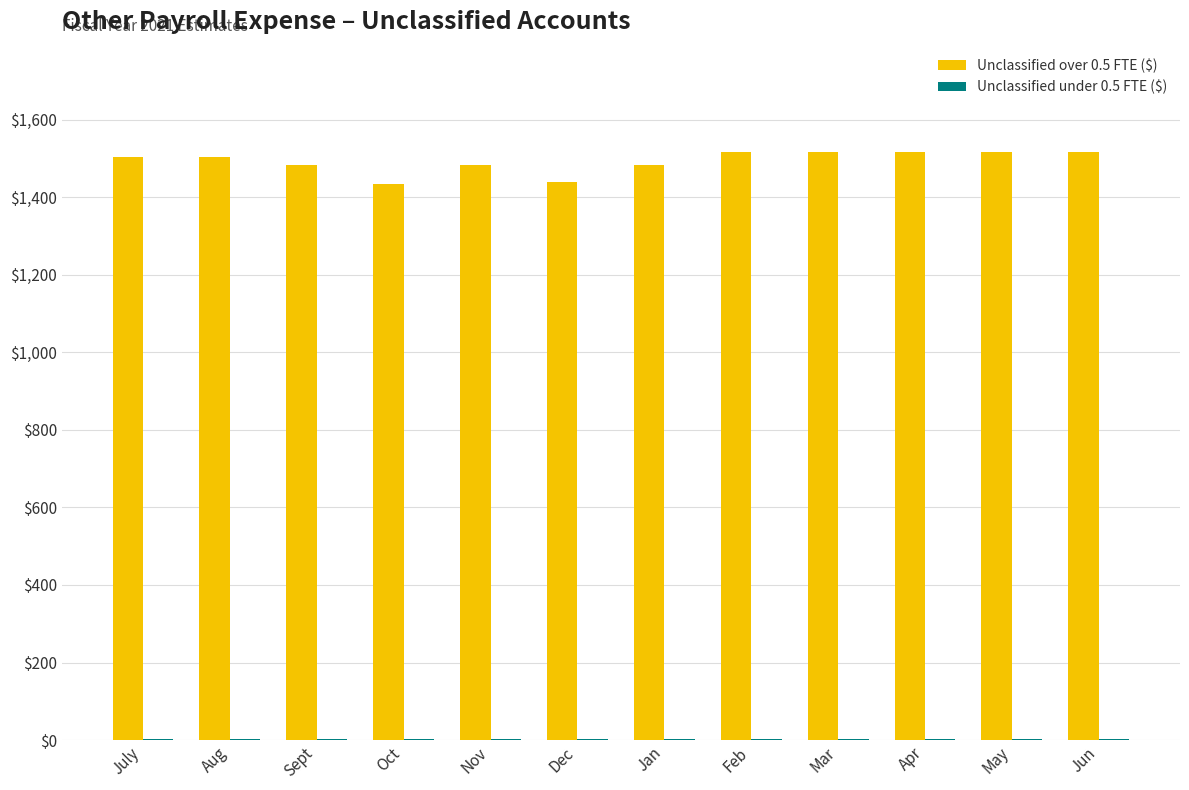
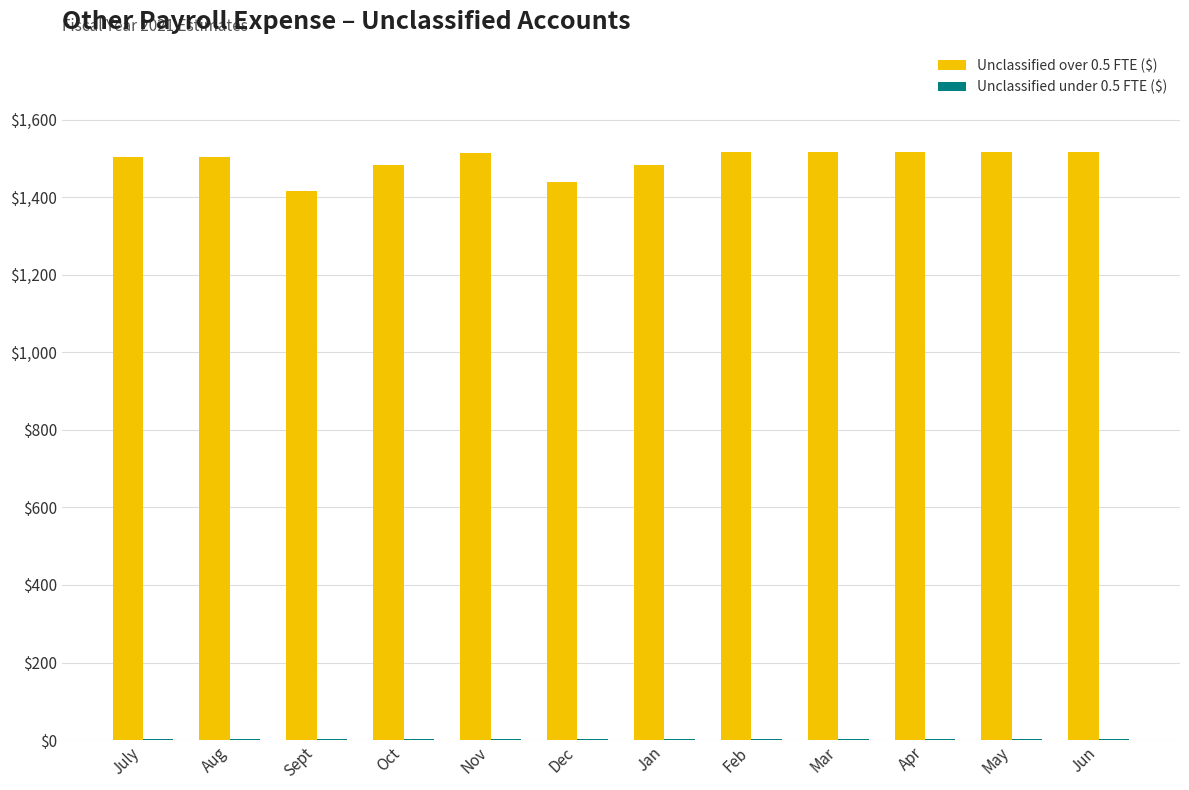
Unclassified over 0.5 FTE ($), Sept: $1,480 -> $1,420
Unclassified over 0.5 FTE ($), Oct: $1,430 -> $1,480
Unclassified over 0.5 FTE ($), Nov: $1,480 -> $1,510
